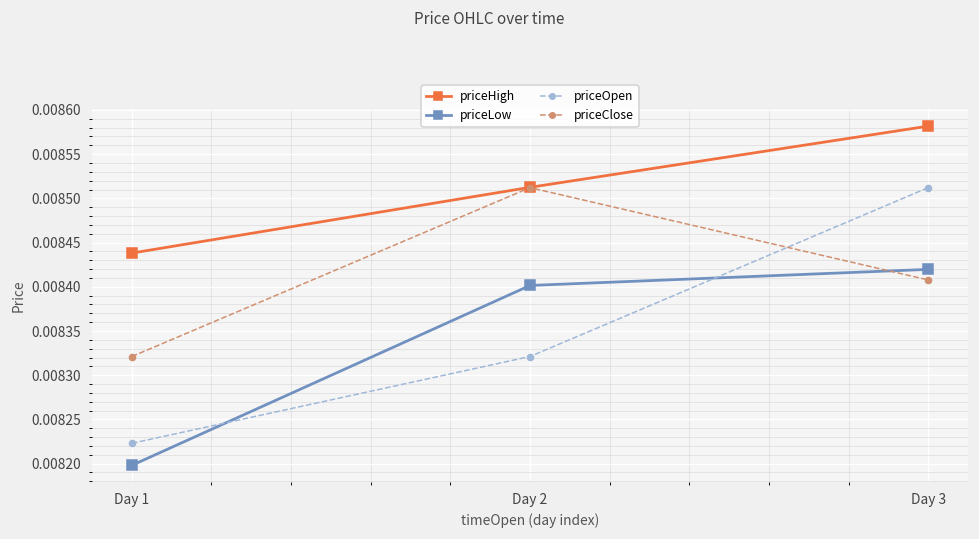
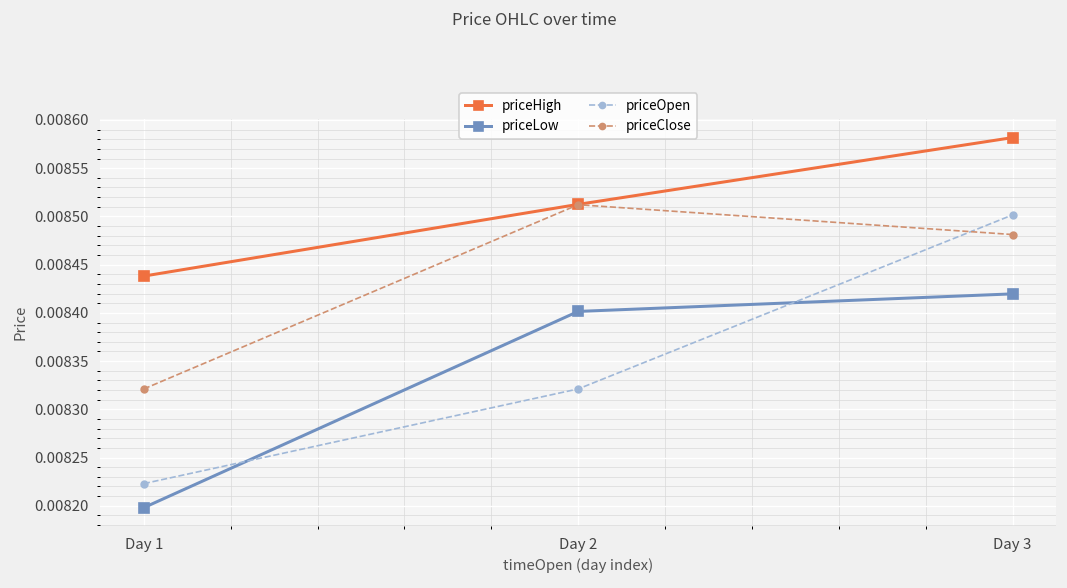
priceOpen, Day 3: 0.00851 -> 0.00850
priceClose, Day 3: 0.00841 -> 0.00848
